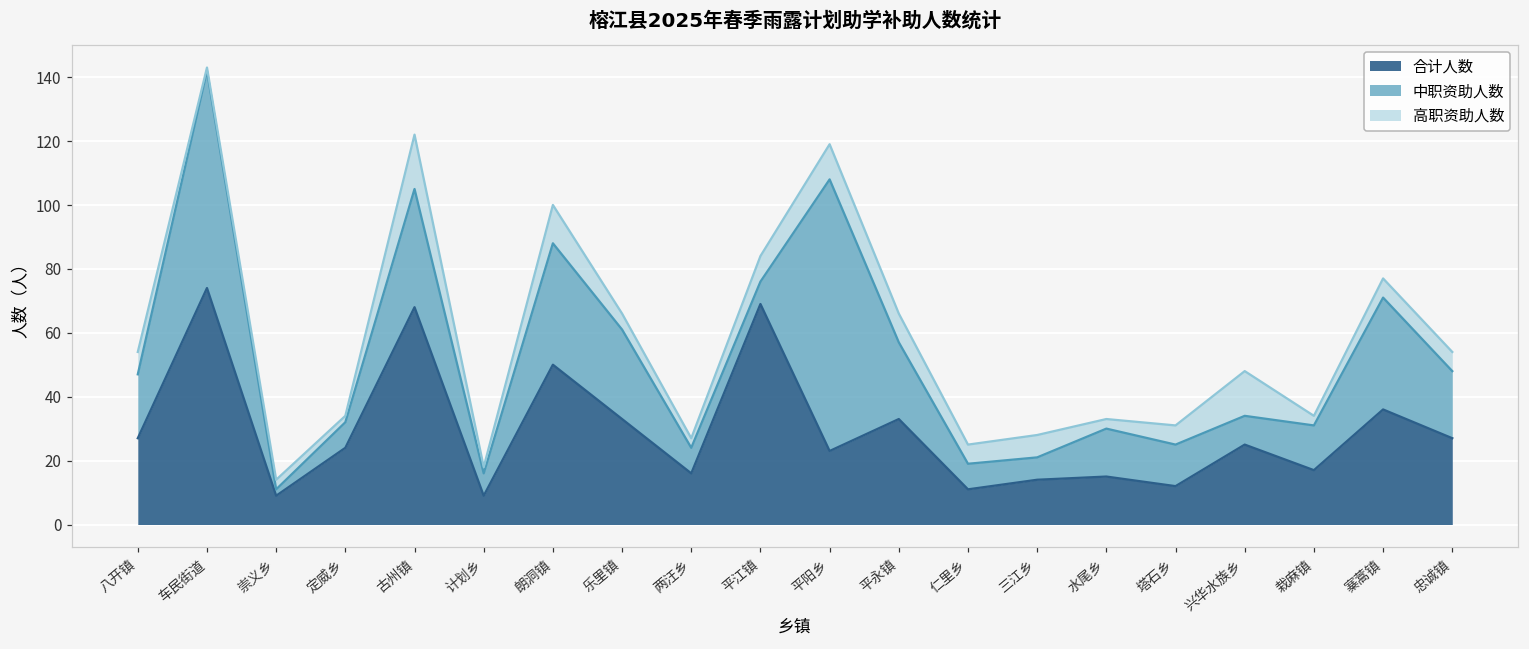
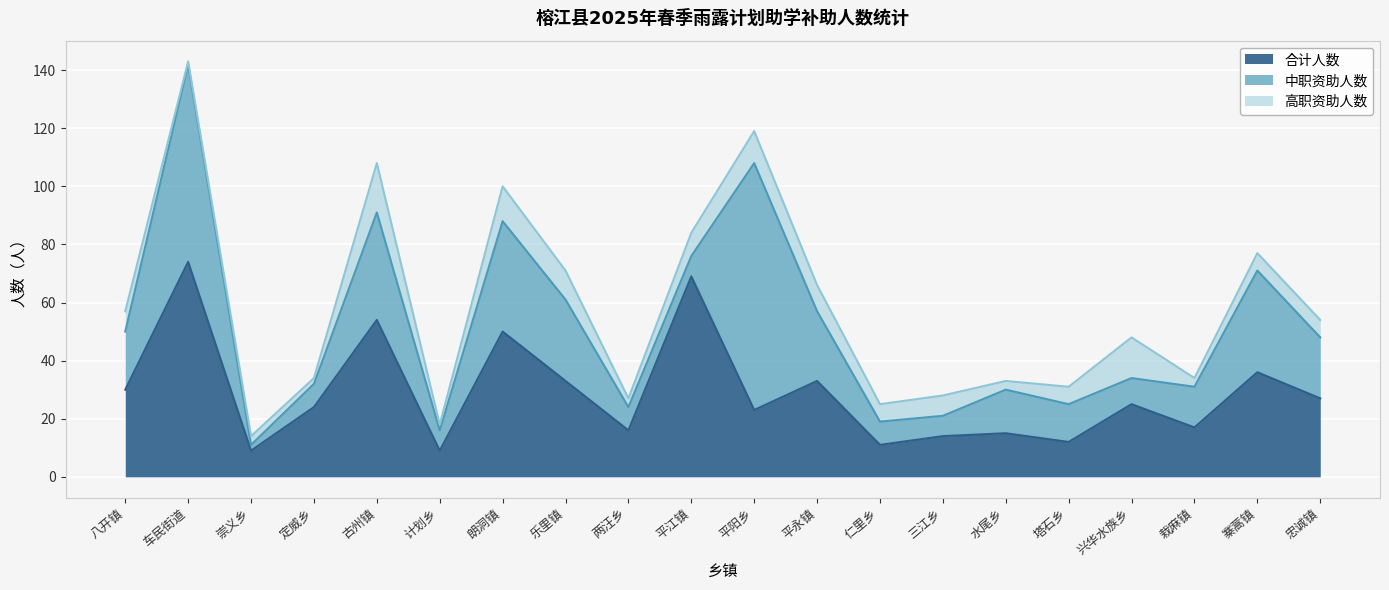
合计人数, 八开镇: 27 -> 30
合计人数, 古州镇: 68 -> 54
高职资助人数, 乐里镇: 5 -> 10
